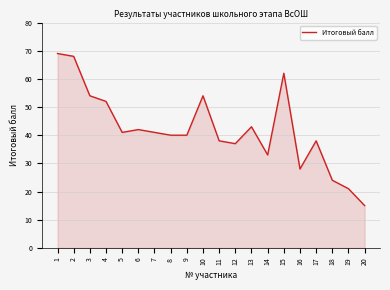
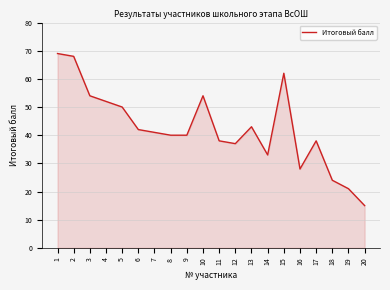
5: 41 -> 50
